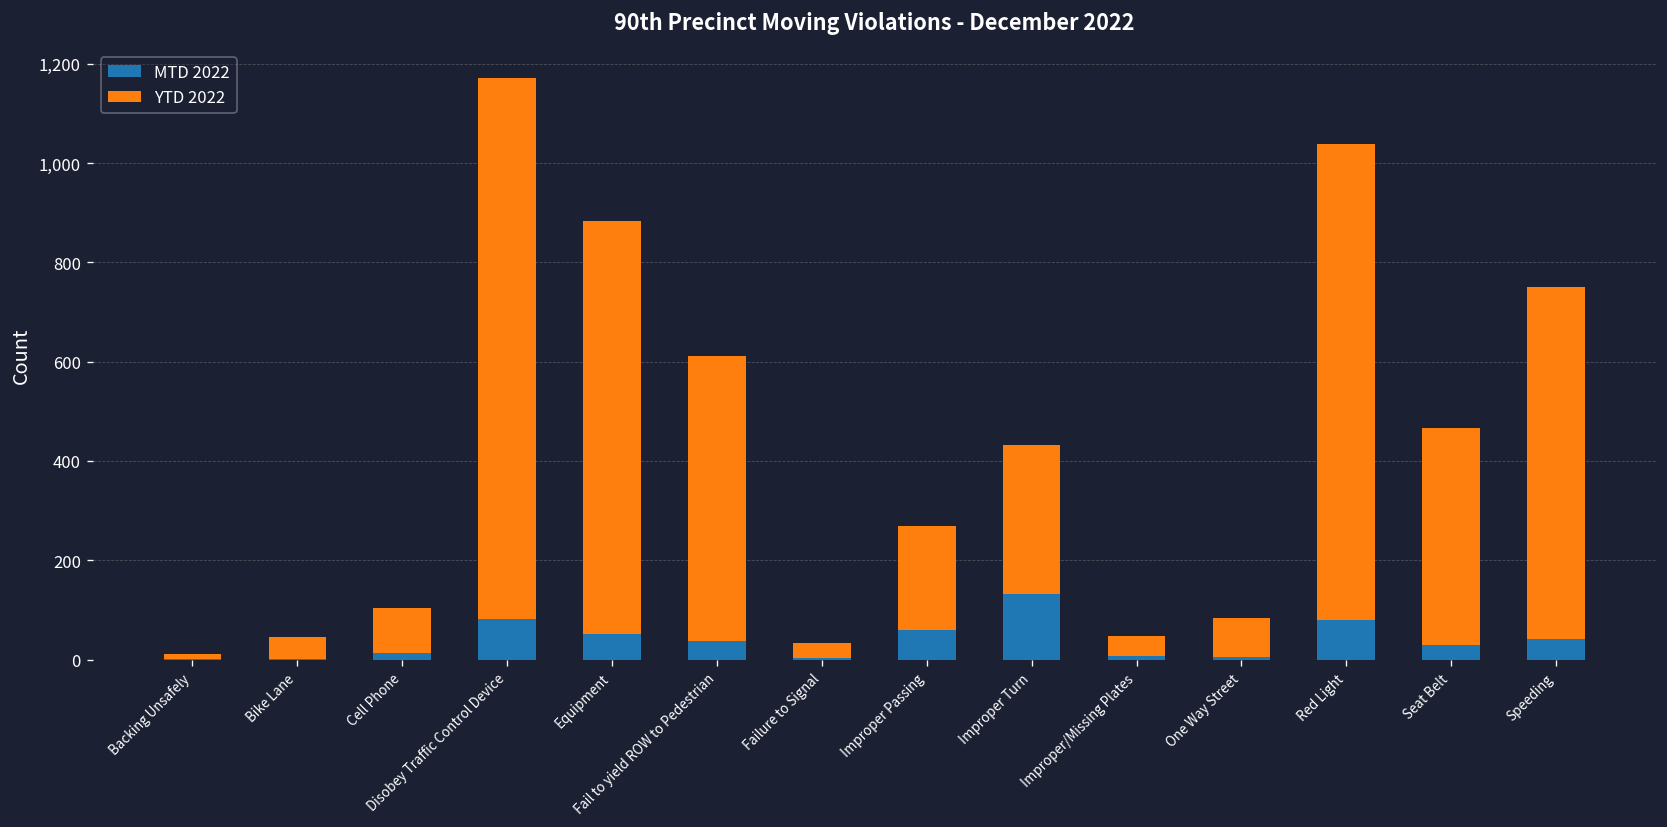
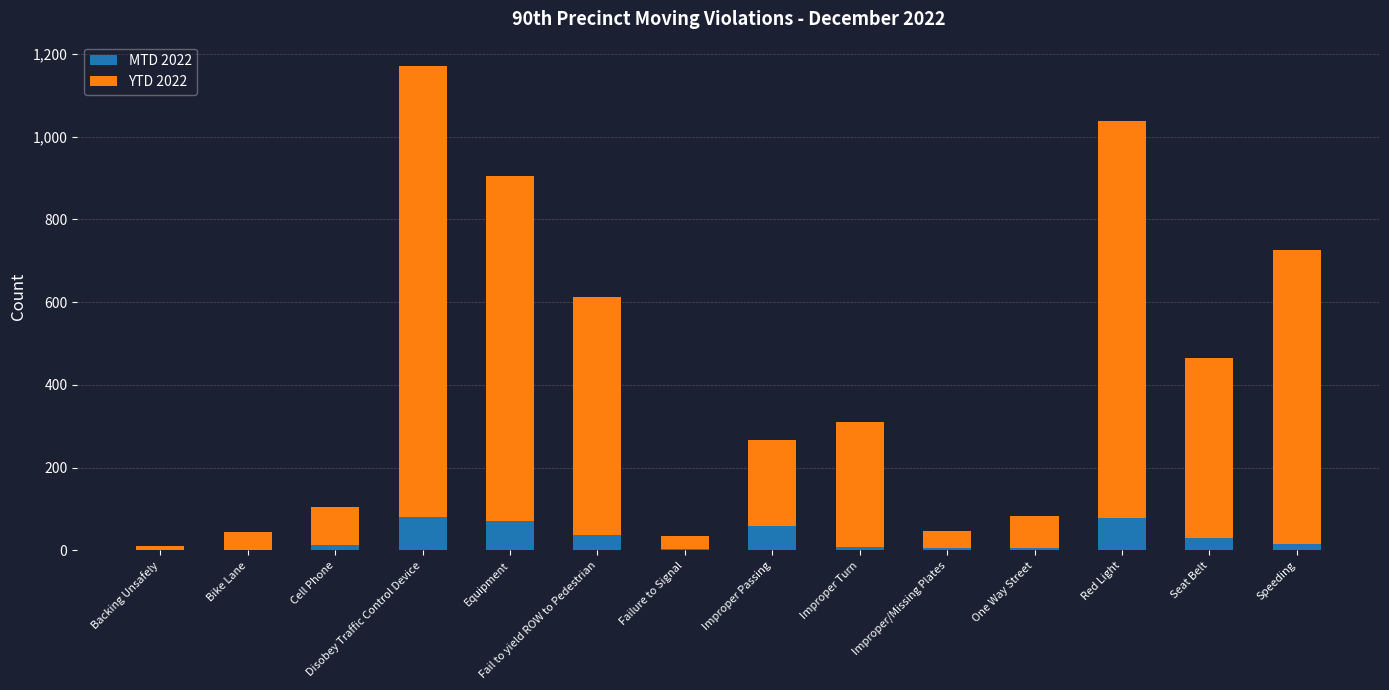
MTD 2022, Equipment: 50 -> 70
MTD 2022, Improper Turn: 130 -> 10
MTD 2022, Speeding: 40 -> 20
